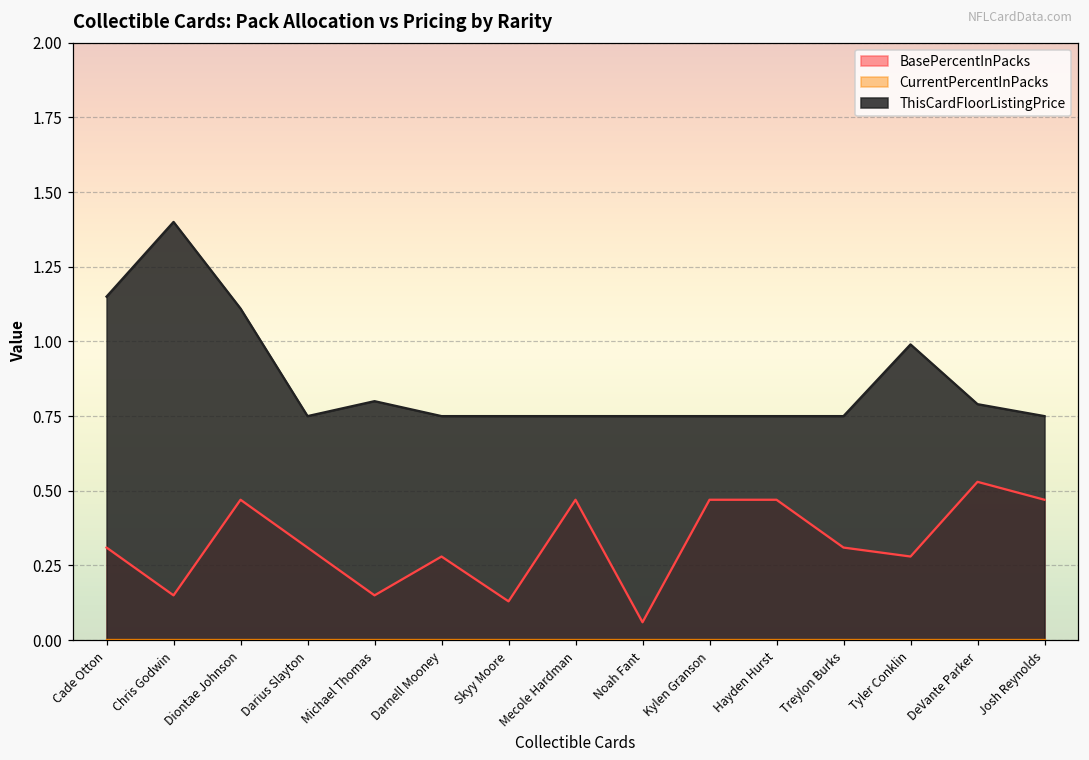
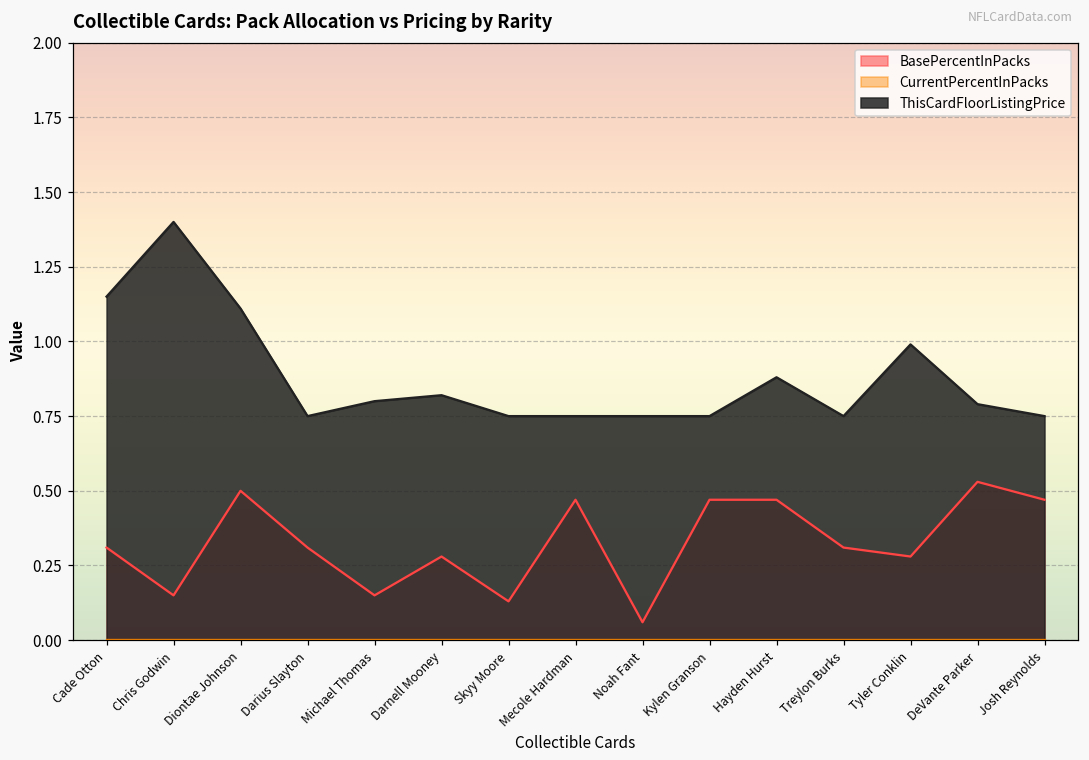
BasePercentInPacks, Diontae Johnson: 0.47 -> 0.50
ThisCardFloorListingPrice, Darnell Mooney: 0.75 -> 0.82
ThisCardFloorListingPrice, Hayden Hurst: 0.75 -> 0.88
